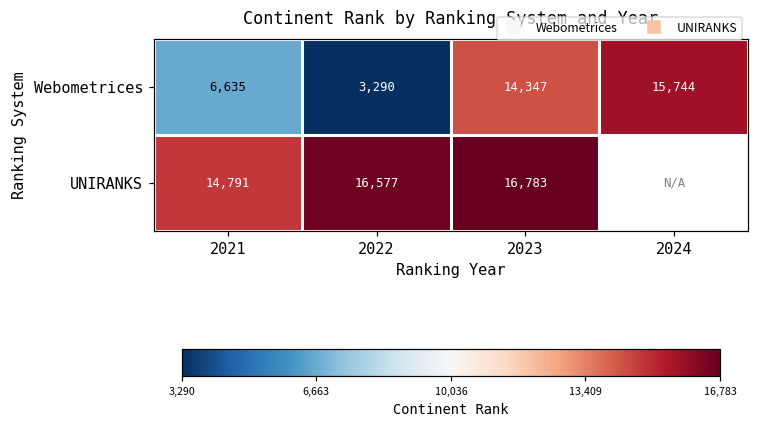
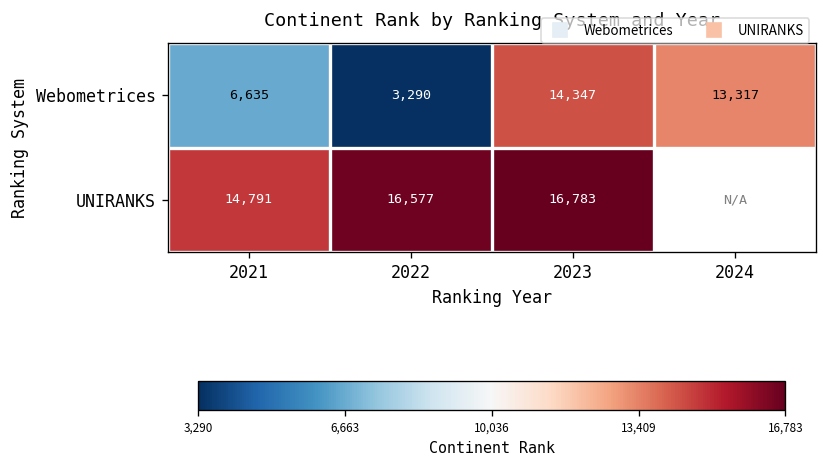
Webometrices, 2024: 15,744 -> 13,317
